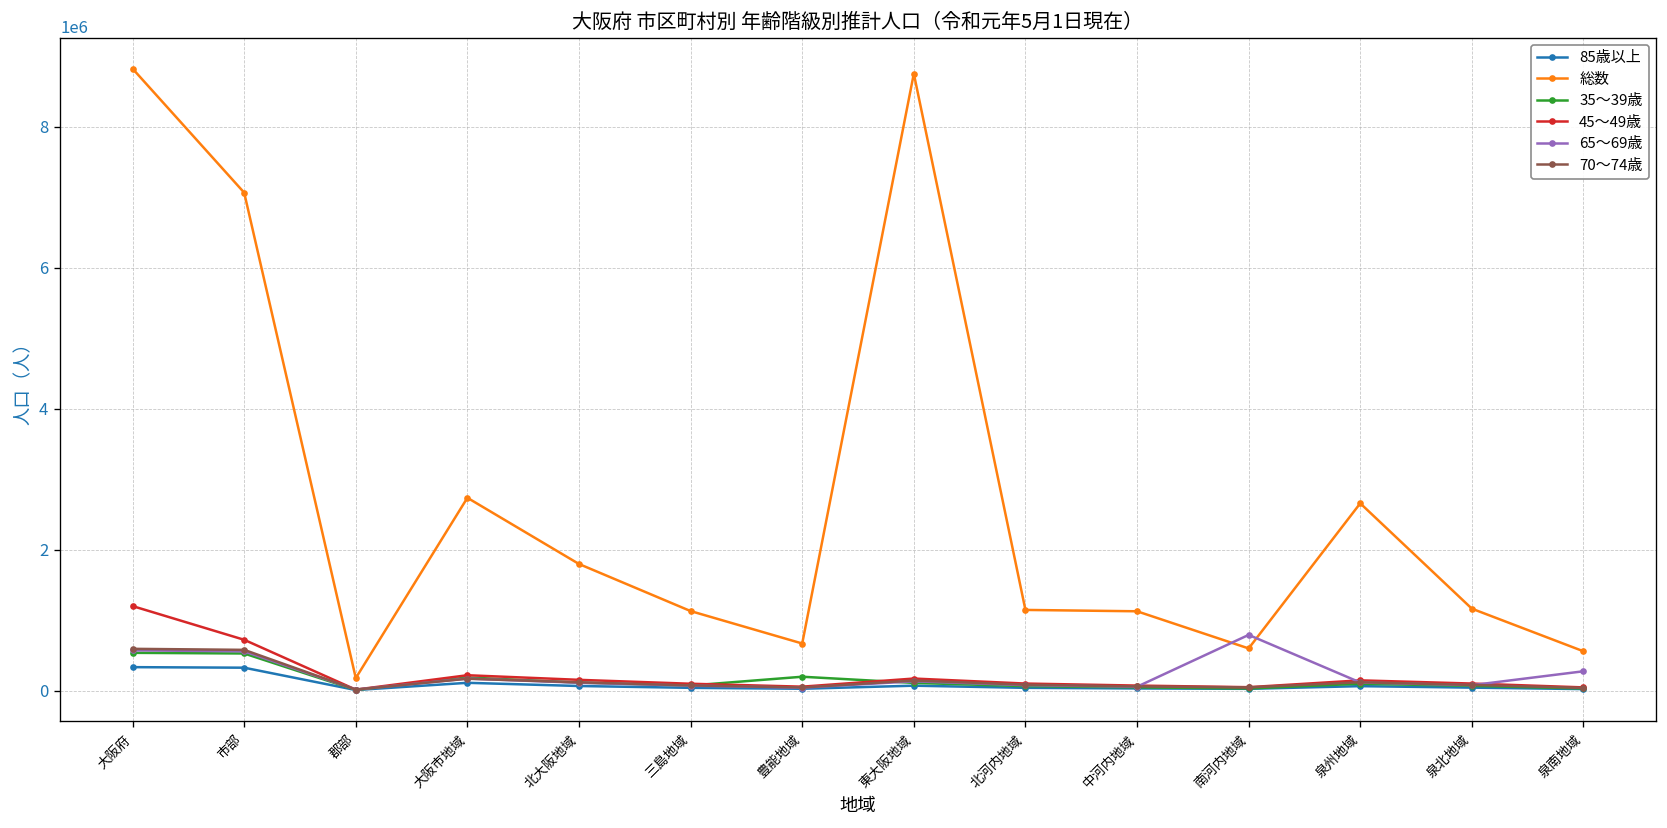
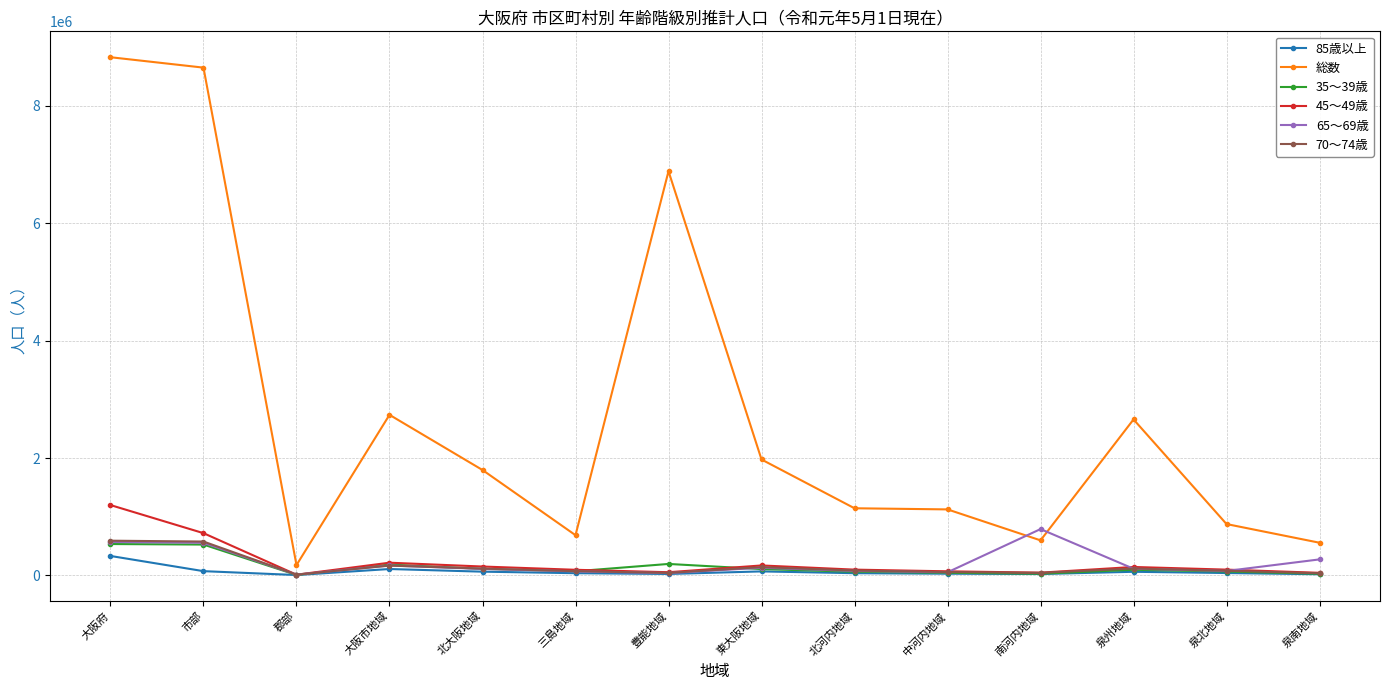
85歳以上, 市部: 300000 -> 100000
総数, 市部: 7100000 -> 8600000
総数, 三島地域: 1100000 -> 700000
総数, 豊能地域: 700000 -> 6900000
総数, 東大阪地域: 8800000 -> 2000000
総数, 泉北地域: 1200000 -> 900000
